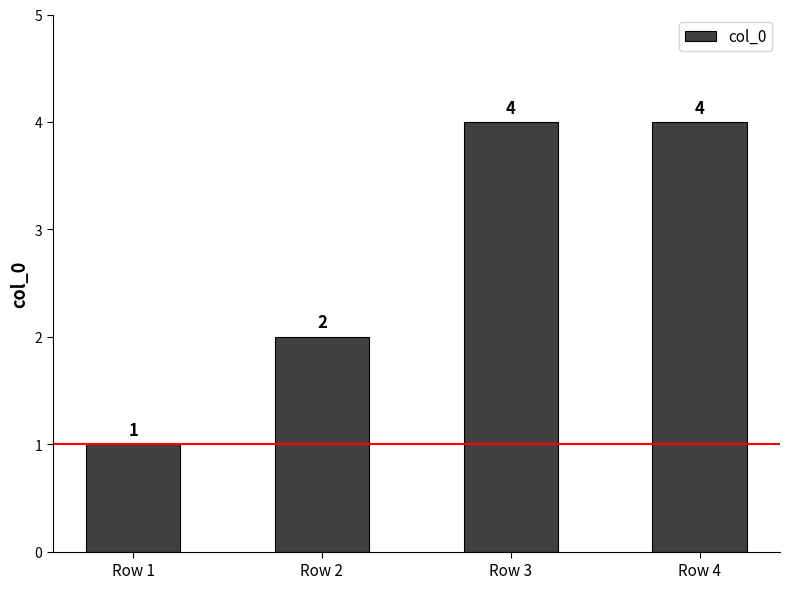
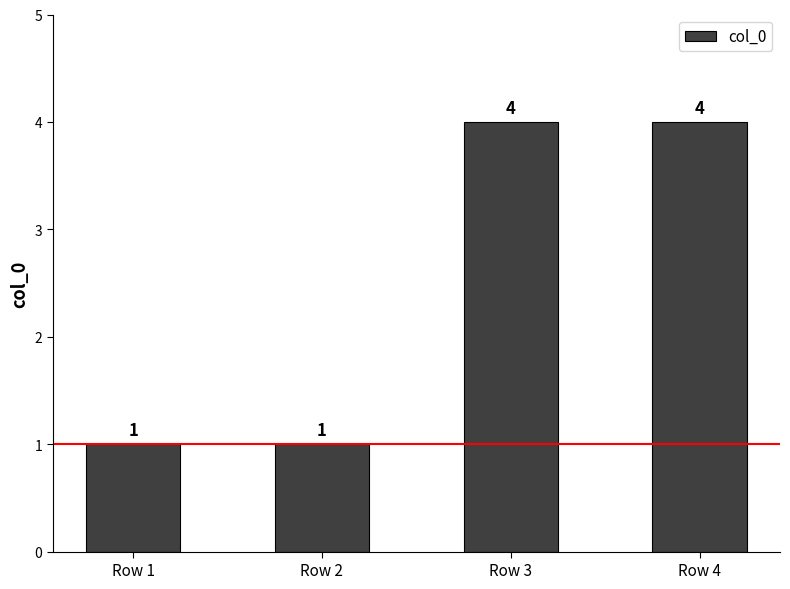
Row 2: 2 -> 1
